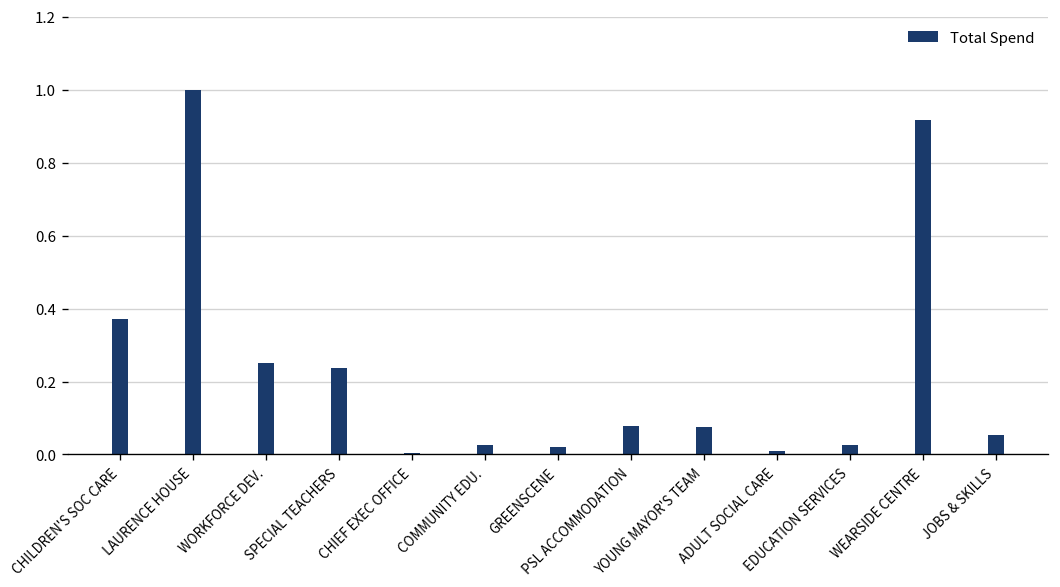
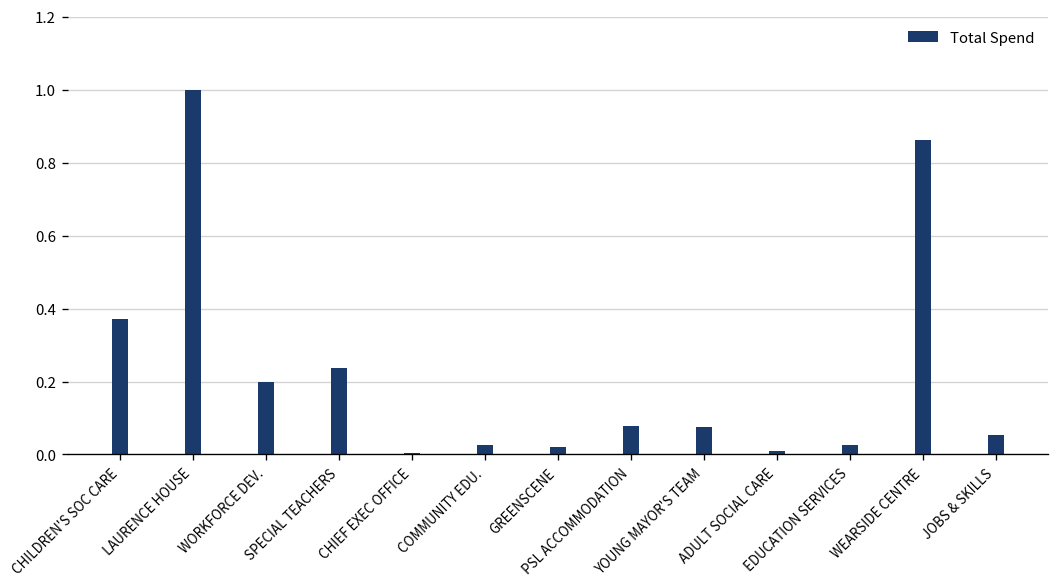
WORKFORCE DEV.: 0.25 -> 0.20
WEARSIDE CENTRE: 0.92 -> 0.86
